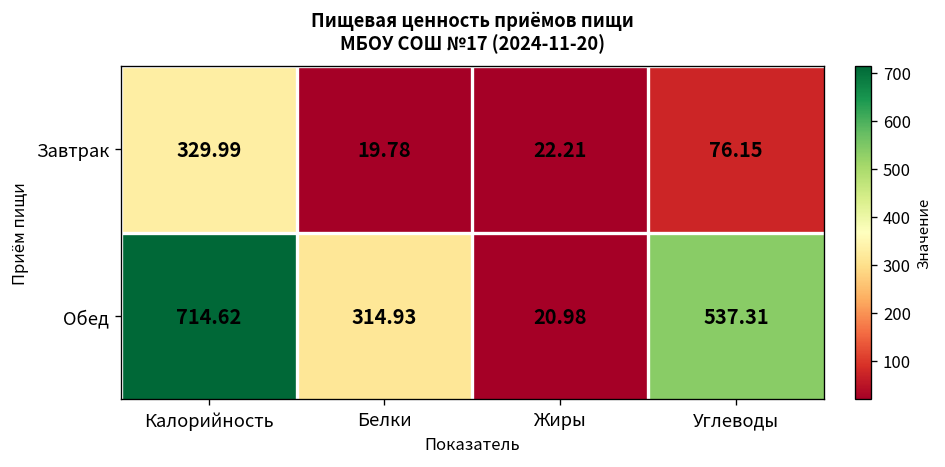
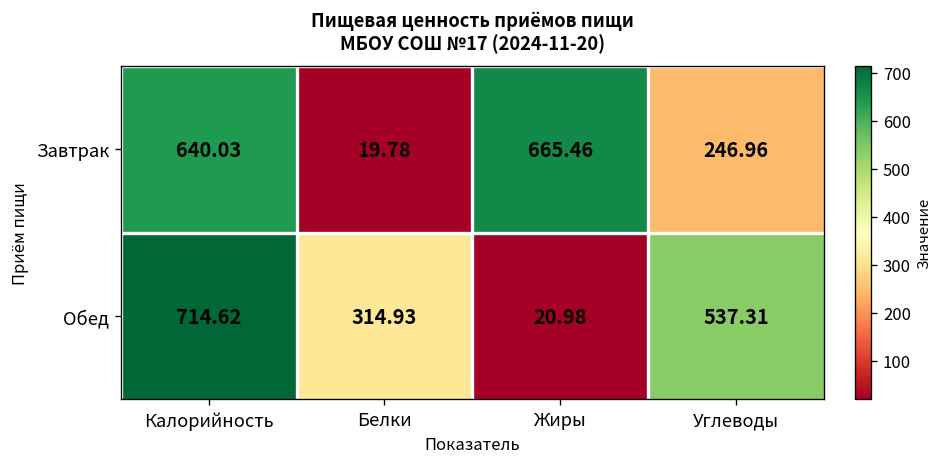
Завтрак, Калорийность: 329.99 -> 640.03
Завтрак, Жиры: 22.21 -> 665.46
Завтрак, Углеводы: 76.15 -> 246.96
